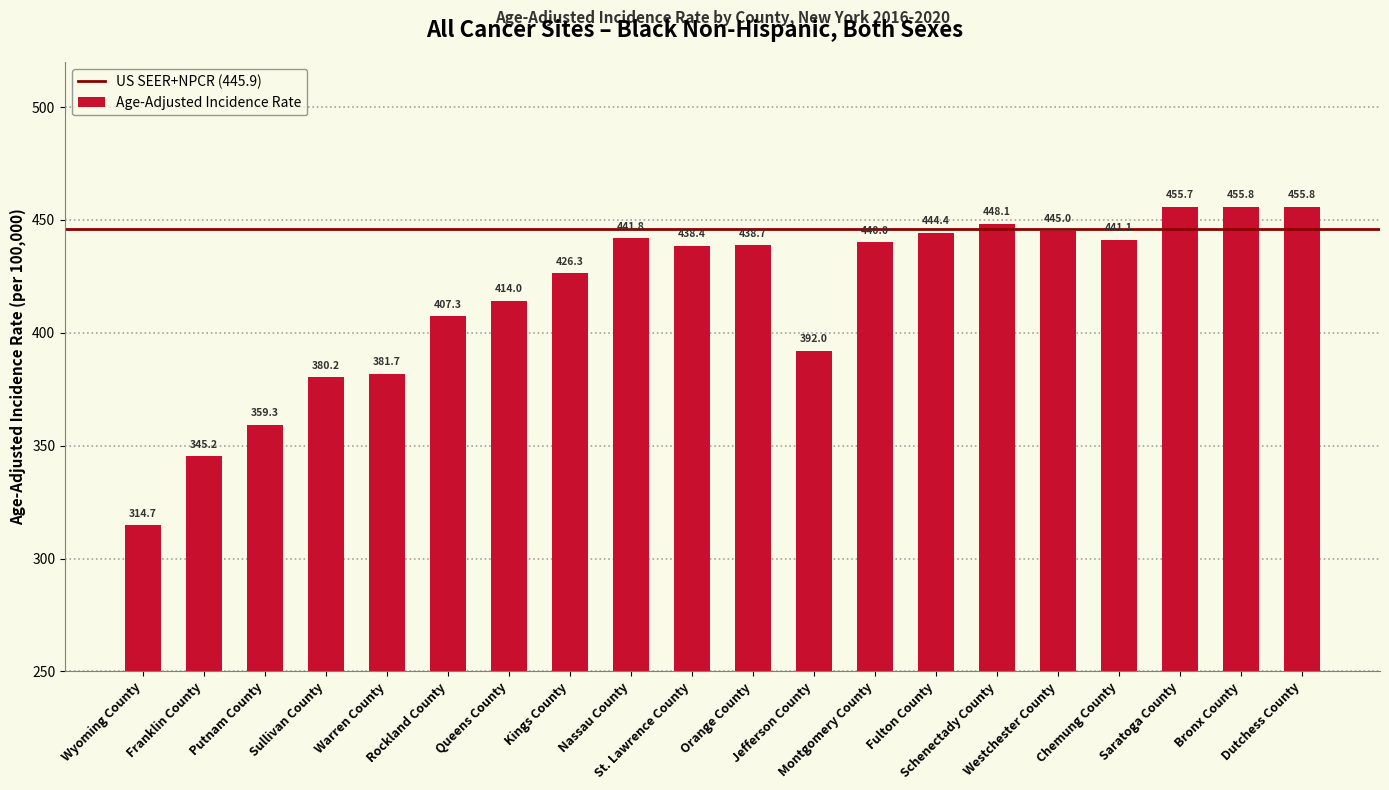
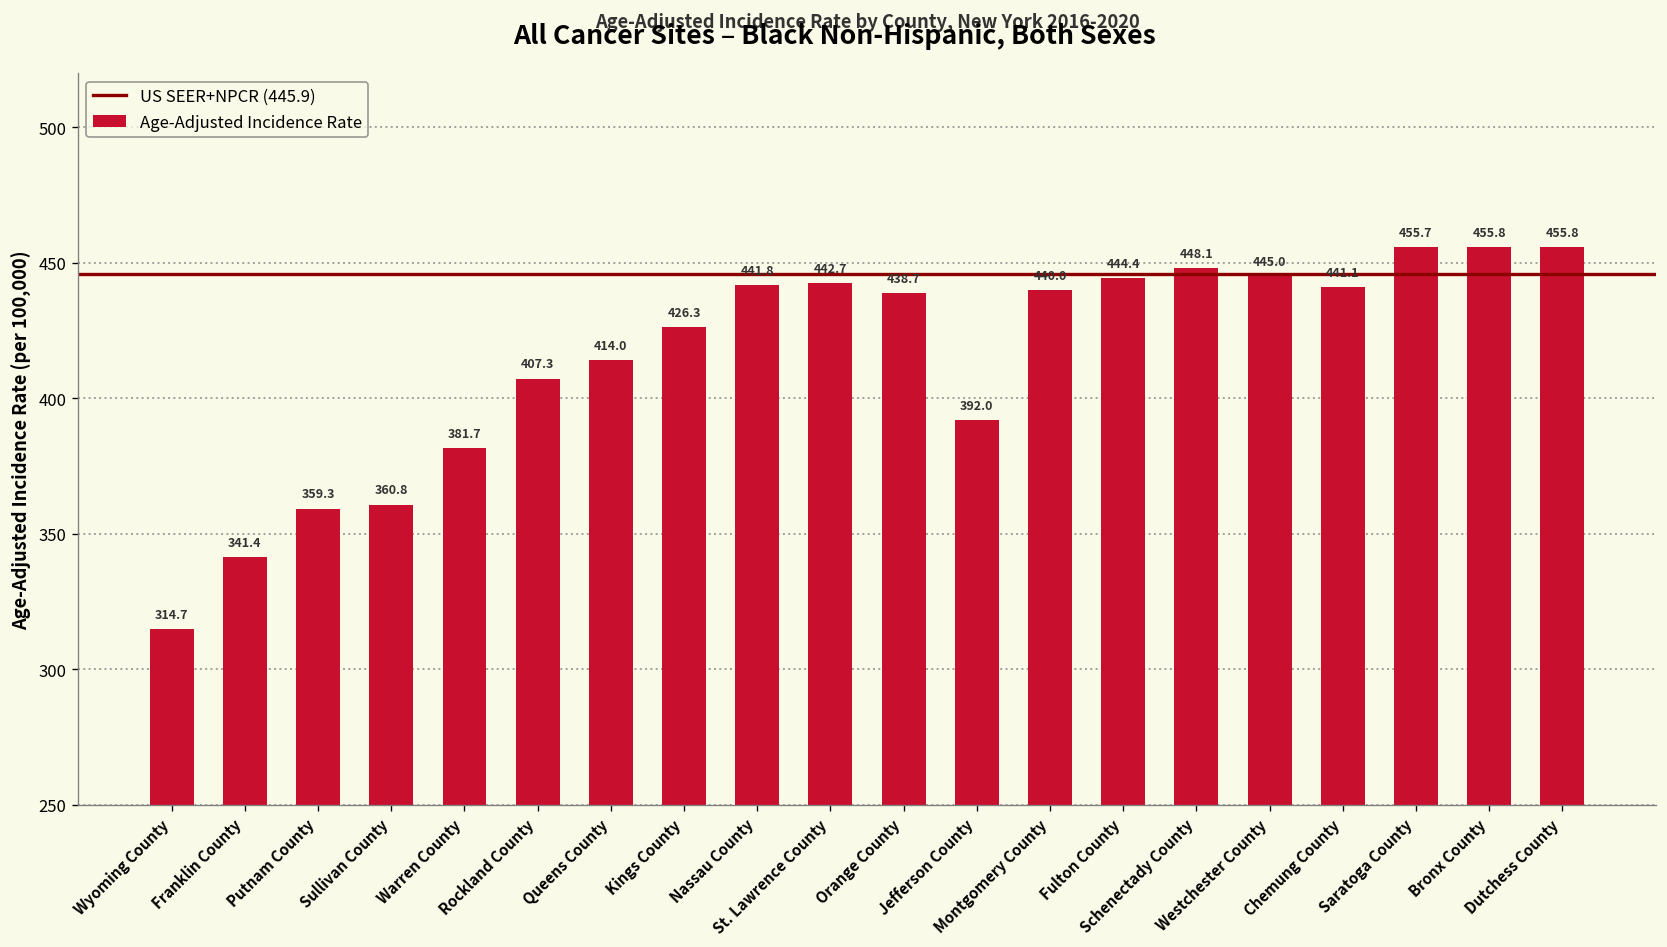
Franklin County: 345.2 -> 341.4
Sullivan County: 380.2 -> 360.8
St. Lawrence County: 438.4 -> 442.7
